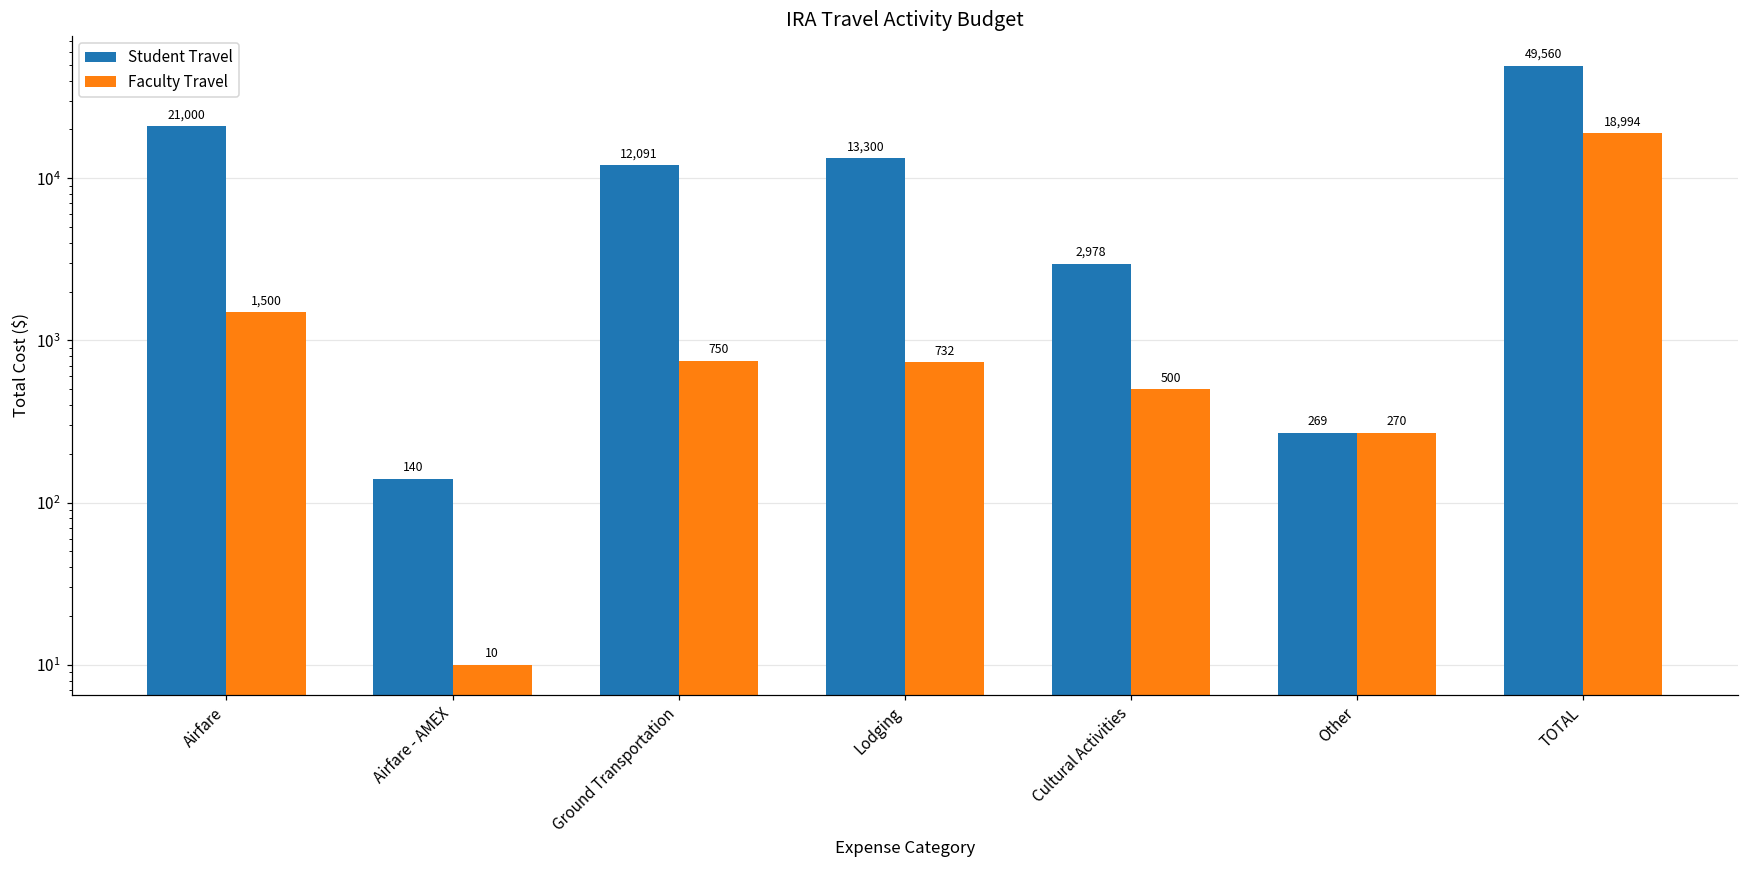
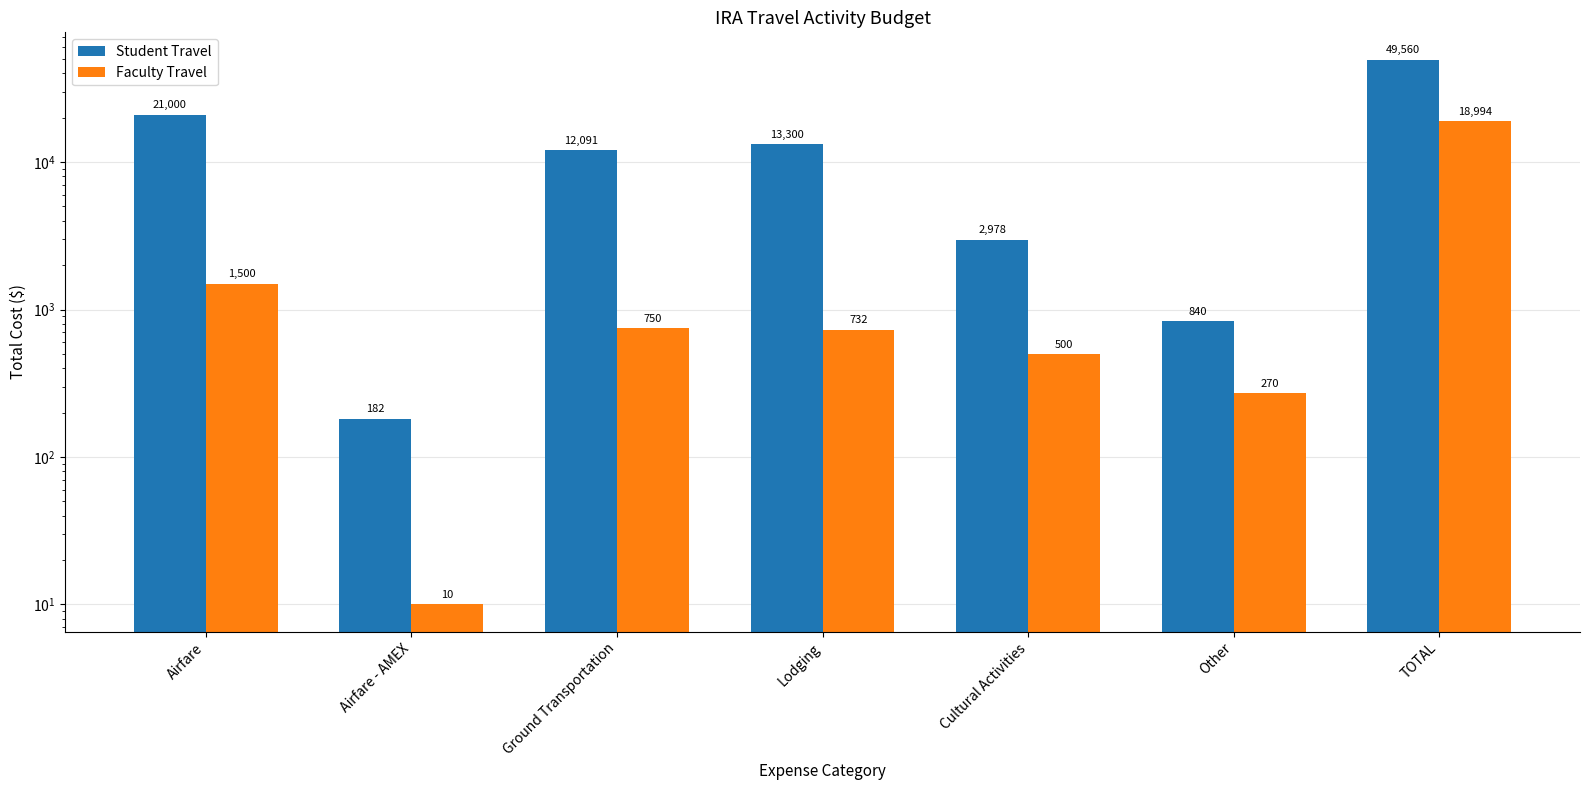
Student Travel, Airfare - AMEX: 140 -> 182
Student Travel, Other: 269 -> 840
